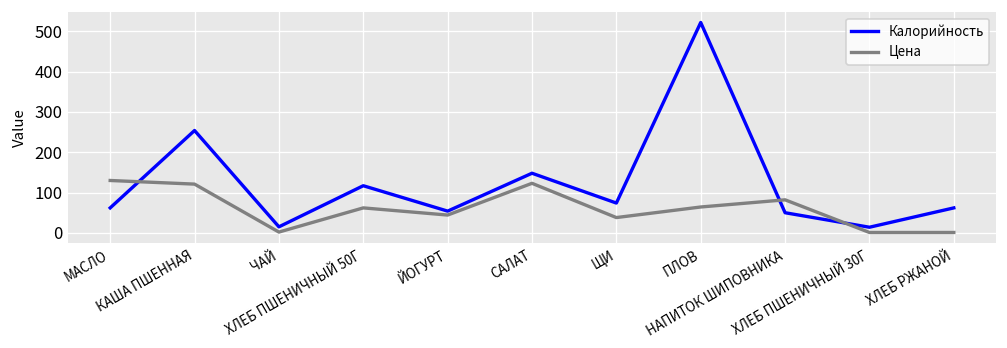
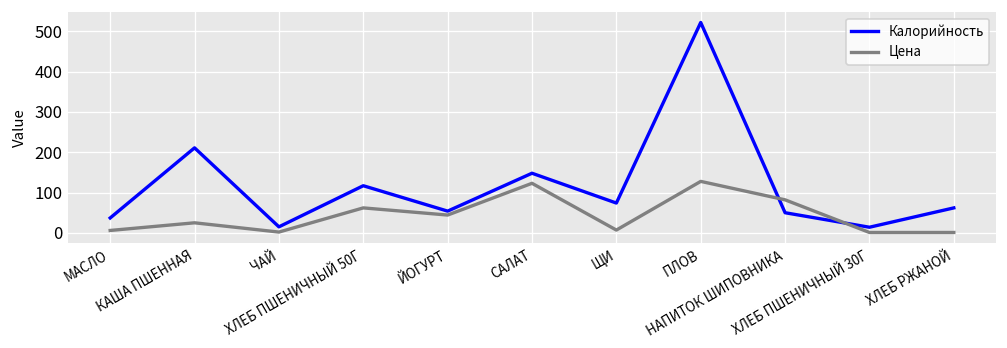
Калорийность, МАСЛО: 60 -> 40
Цена, МАСЛО: 130 -> 10
Калорийность, КАША ПШЕННАЯ: 250 -> 210
Цена, КАША ПШЕННАЯ: 120 -> 30
Цена, ЩИ: 40 -> 10
Цена, ПЛОВ: 60 -> 130
